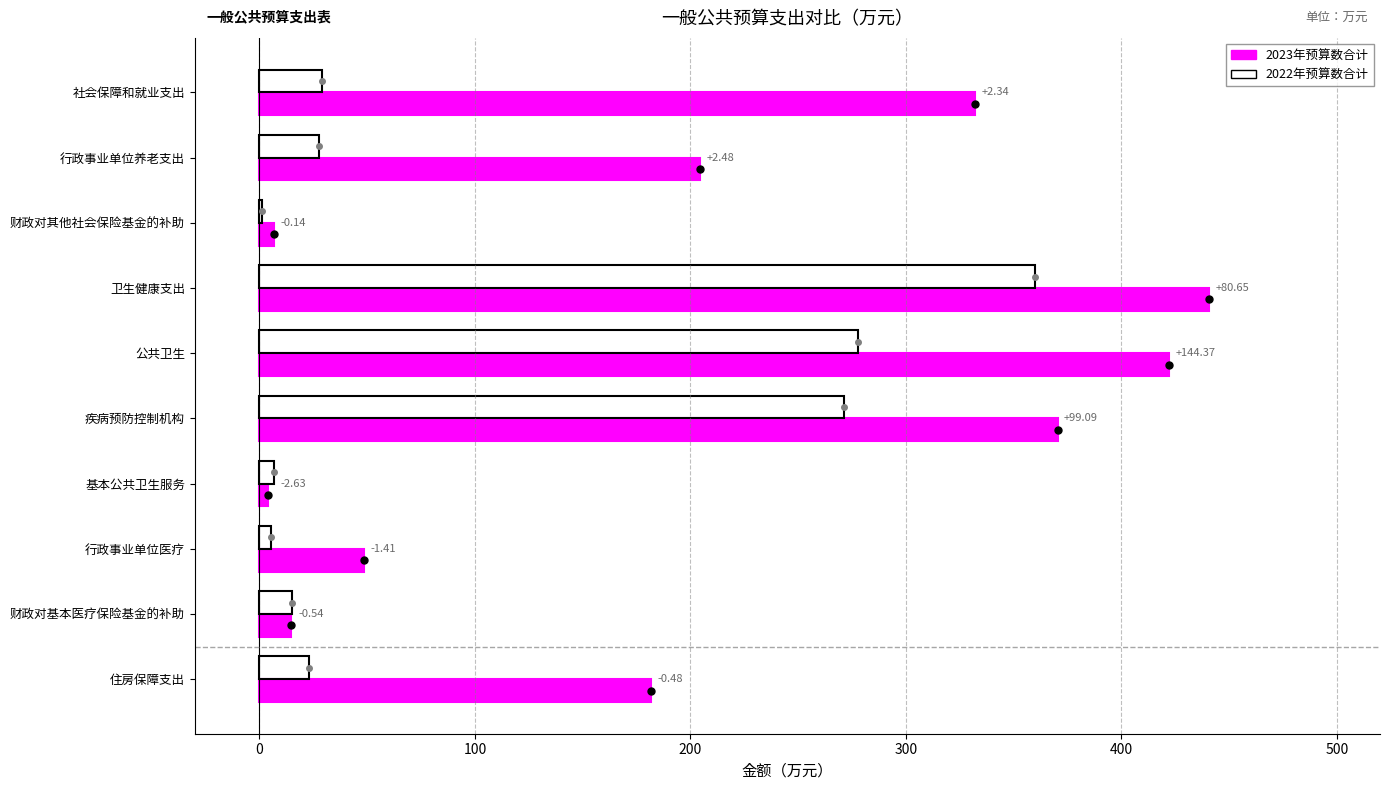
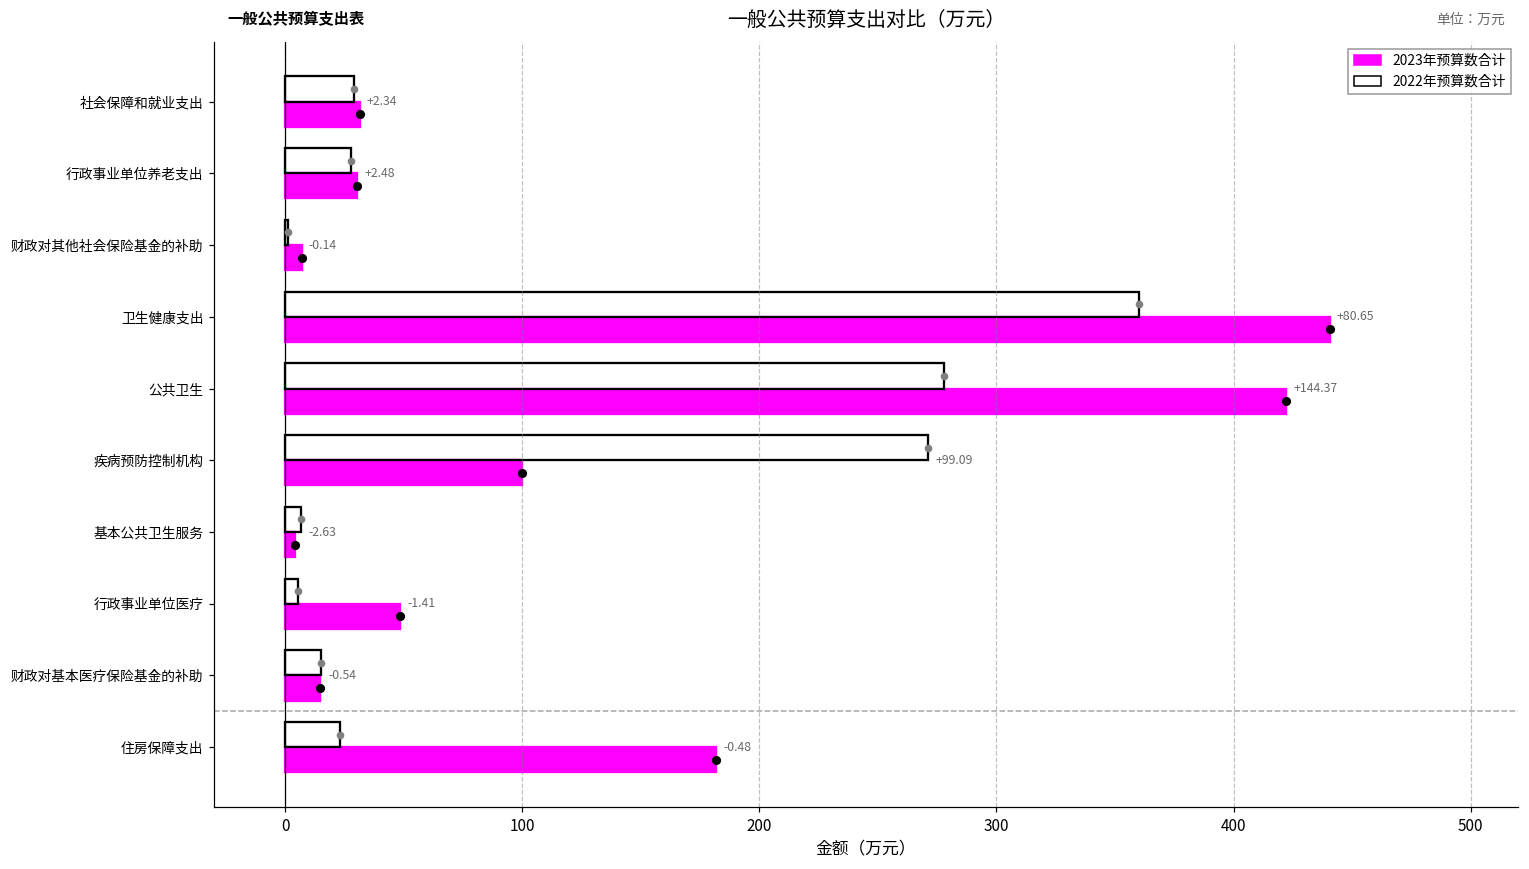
2023年预算数合计, 社会保障和就业支出: 332 -> 31
2023年预算数合计, 行政事业单位养老支出: 204 -> 30
2023年预算数合计, 疾病预防控制机构: 370 -> 100
